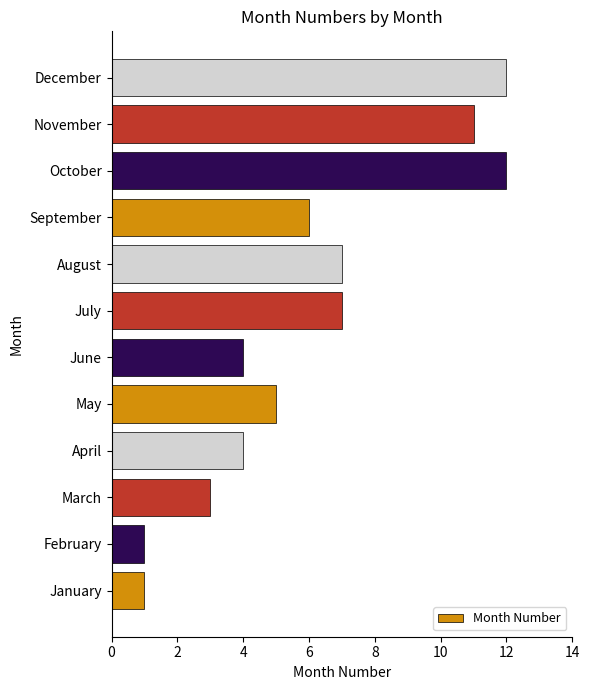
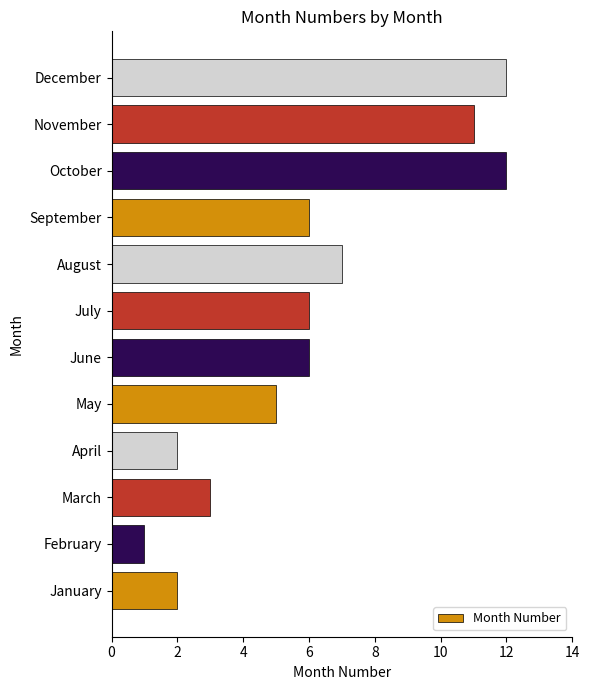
July: 7 -> 6
June: 4 -> 6
April: 4 -> 2
January: 1 -> 2
